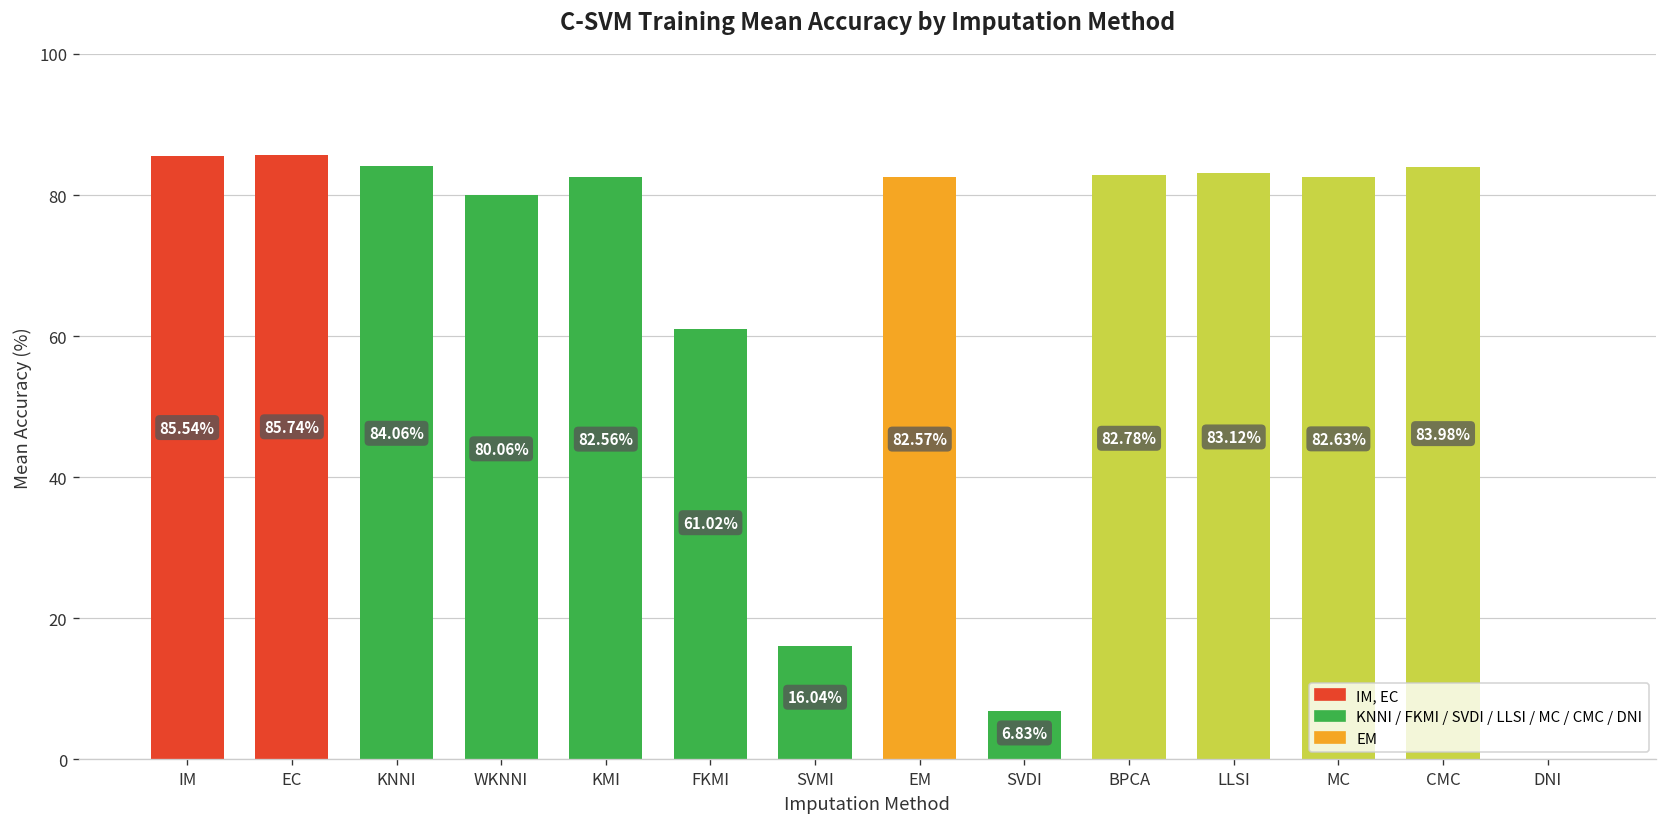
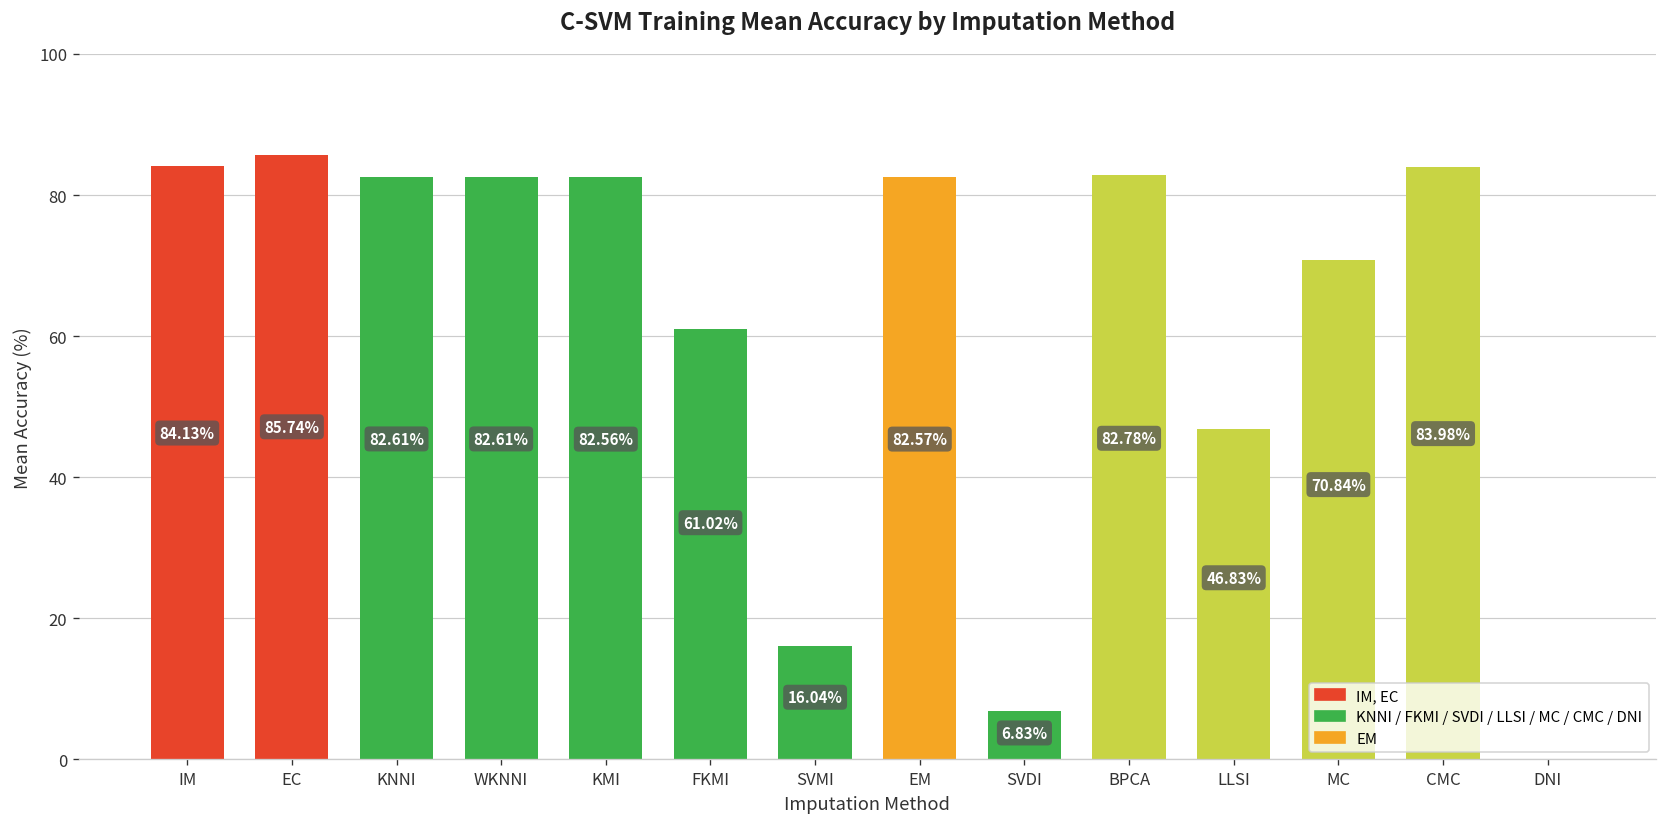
IM: 85.54% -> 84.13%
KNNI: 84.06% -> 82.61%
WKNNI: 80.06% -> 82.61%
LLSI: 83.12% -> 46.83%
MC: 82.63% -> 70.84%
